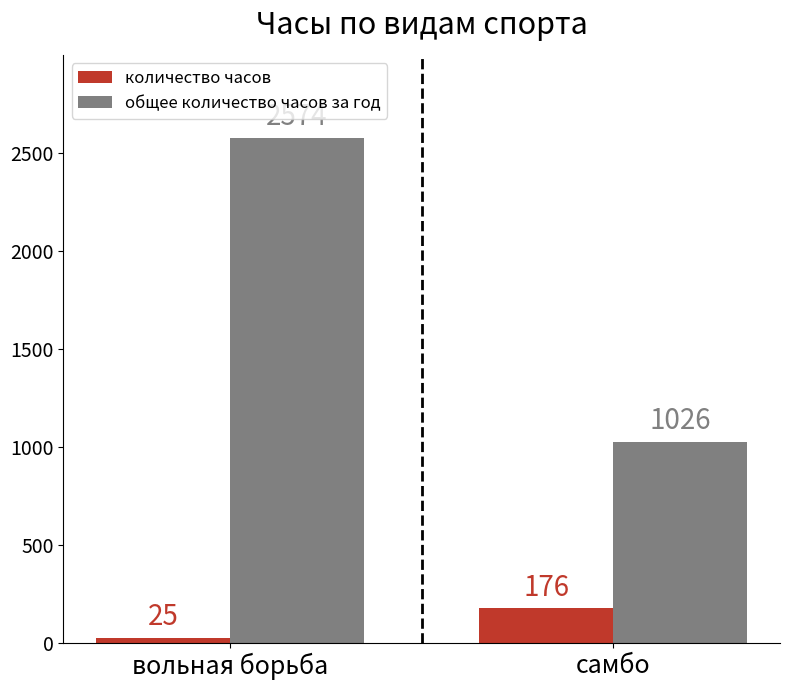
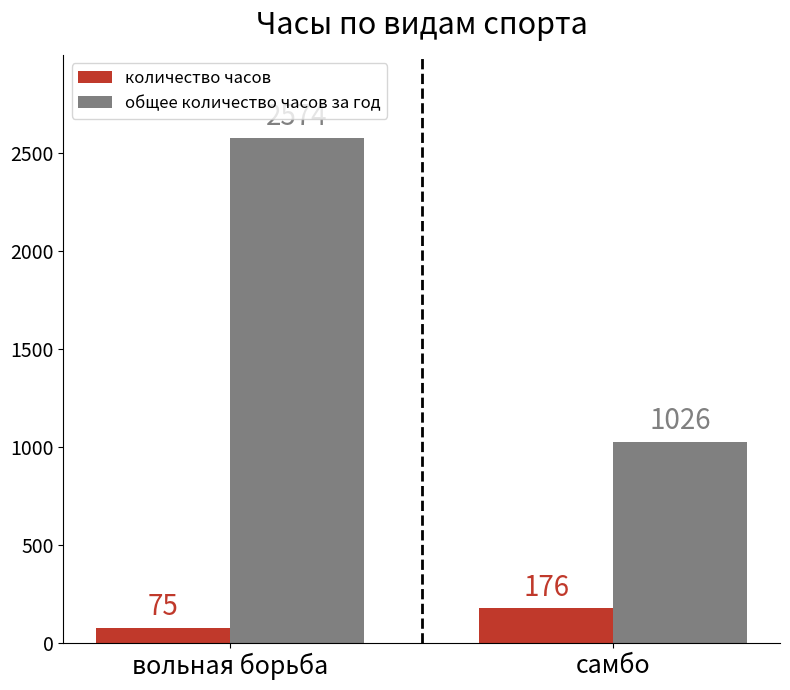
количество часов, вольная борьба: 25 -> 75
